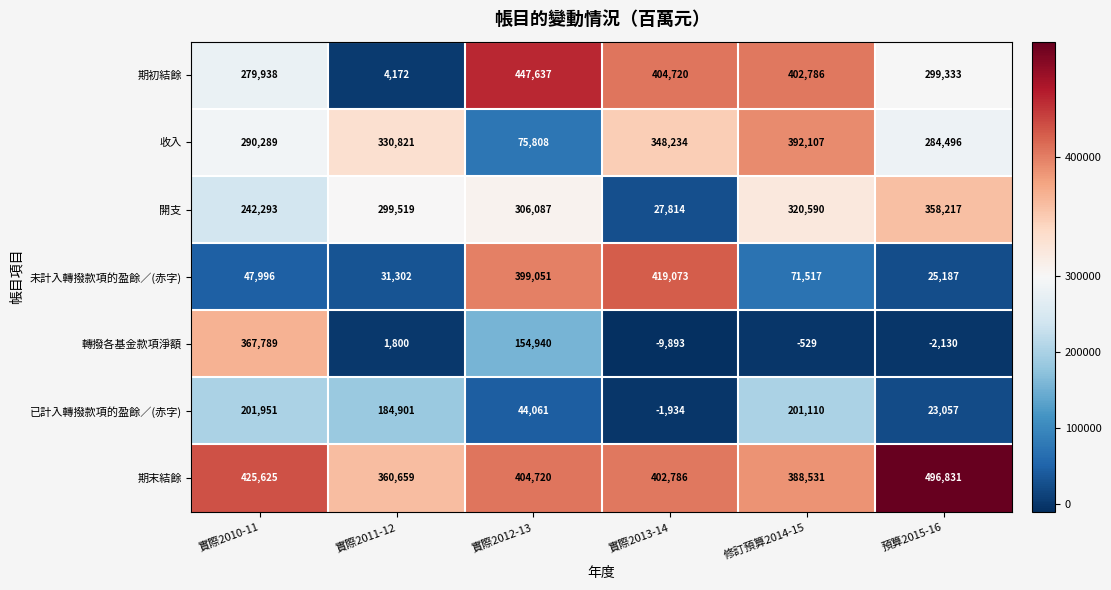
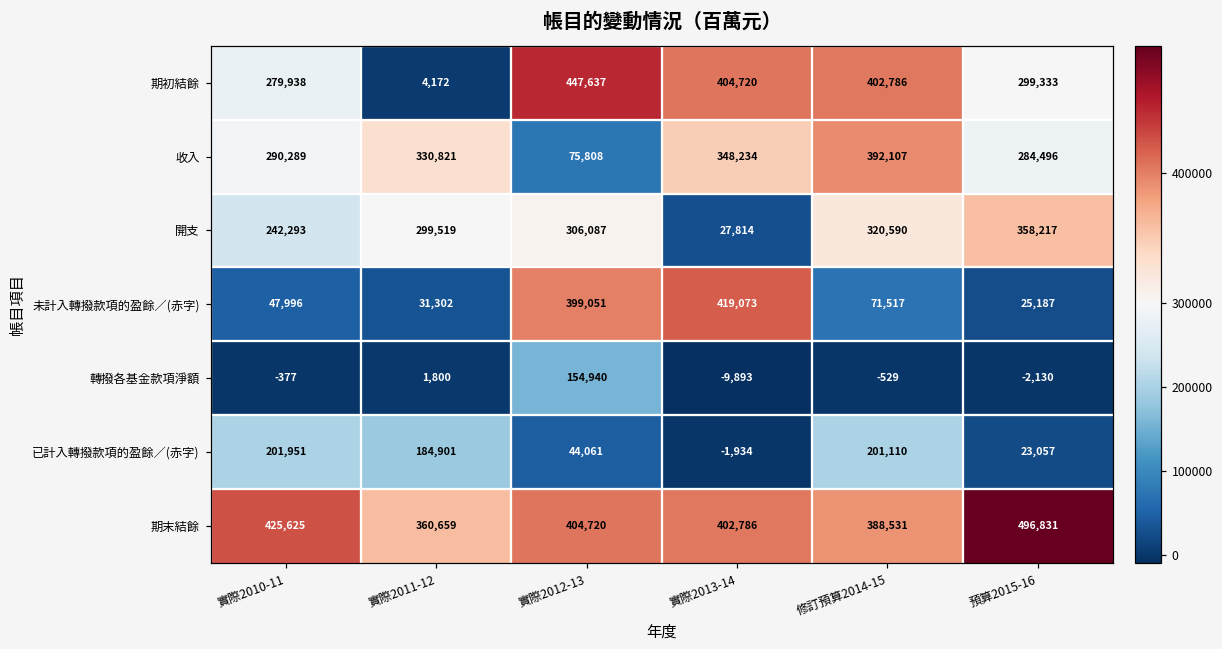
轉撥各基金款項淨額, 實際2010-11: 367,789 -> -377
